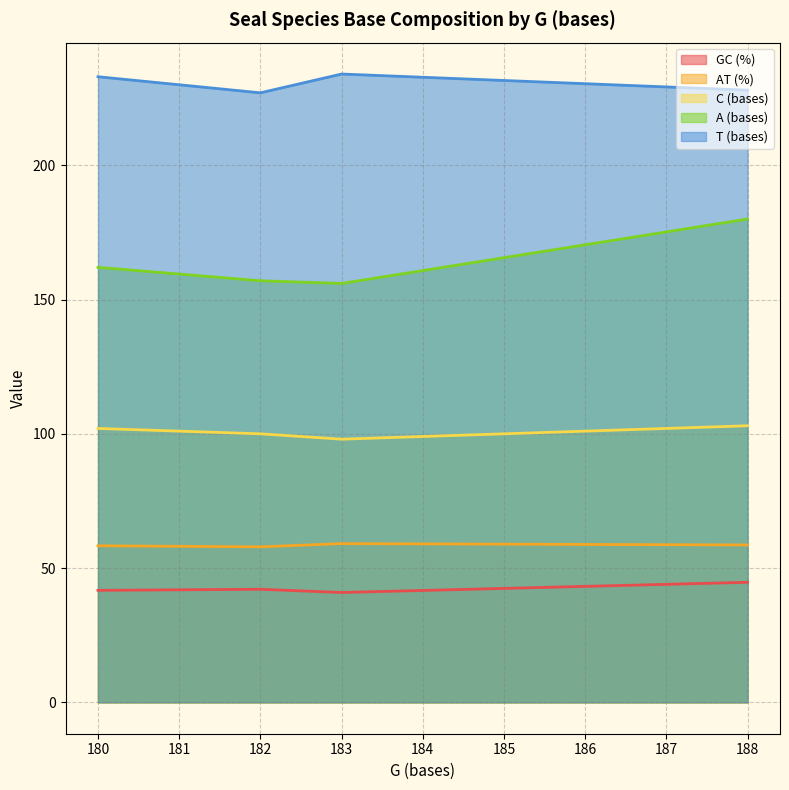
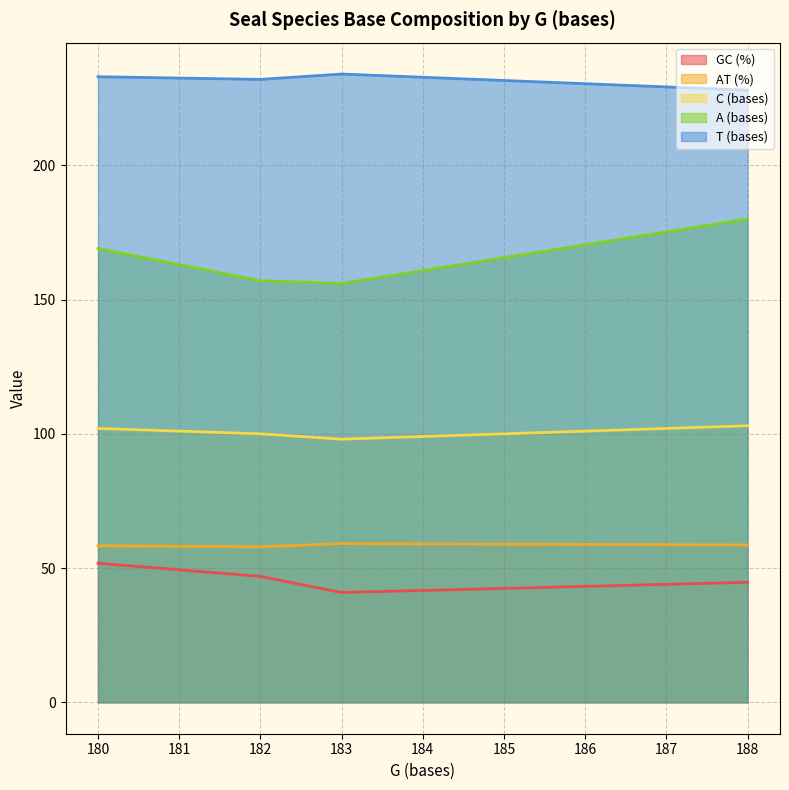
GC (%), 180: 42 -> 52
A (bases), 180: 162 -> 169
GC (%), 182: 42 -> 47
T (bases), 182: 227 -> 232
